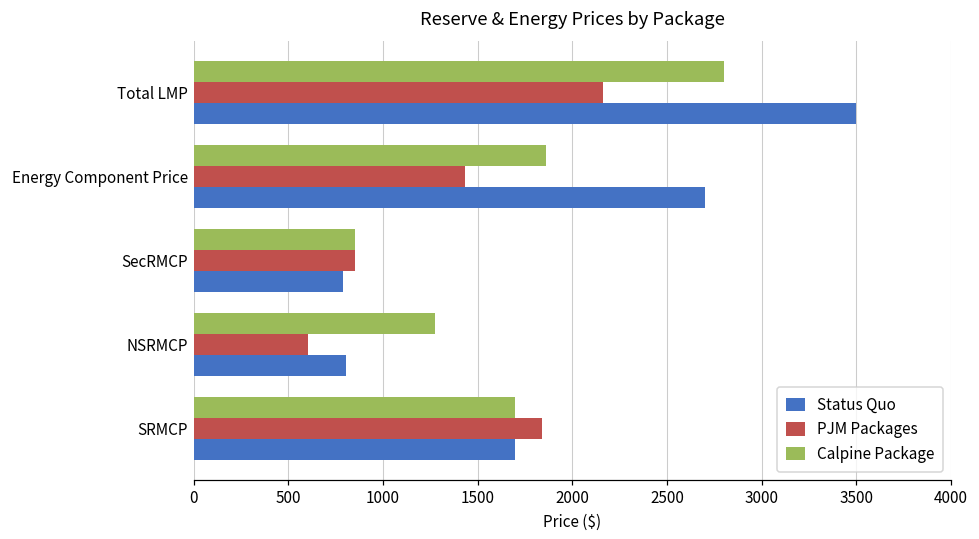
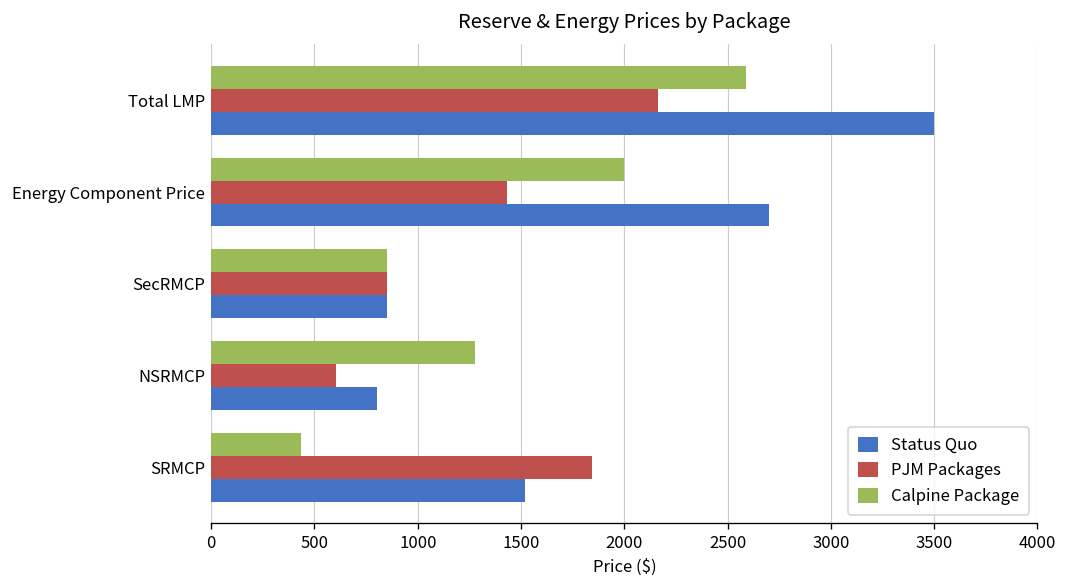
Calpine Package, Total LMP: 2800 -> 2590
Calpine Package, Energy Component Price: 1860 -> 2000
Status Quo, SecRMCP: 790 -> 850
Calpine Package, SRMCP: 1700 -> 440
Status Quo, SRMCP: 1700 -> 1520
